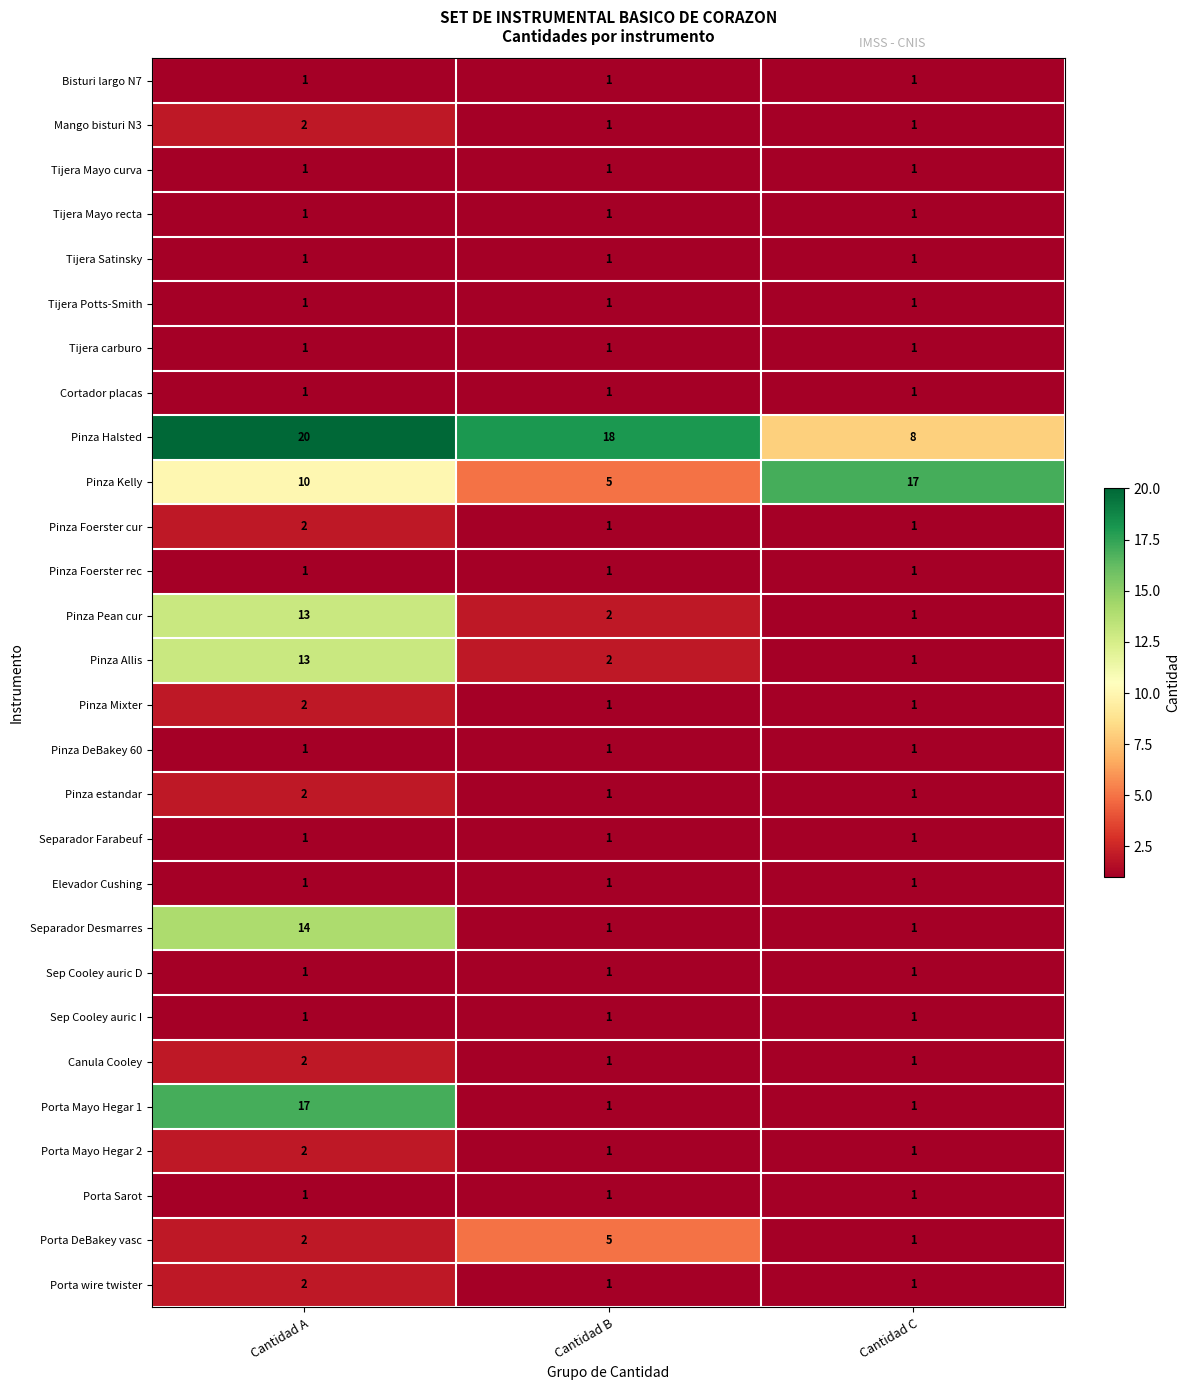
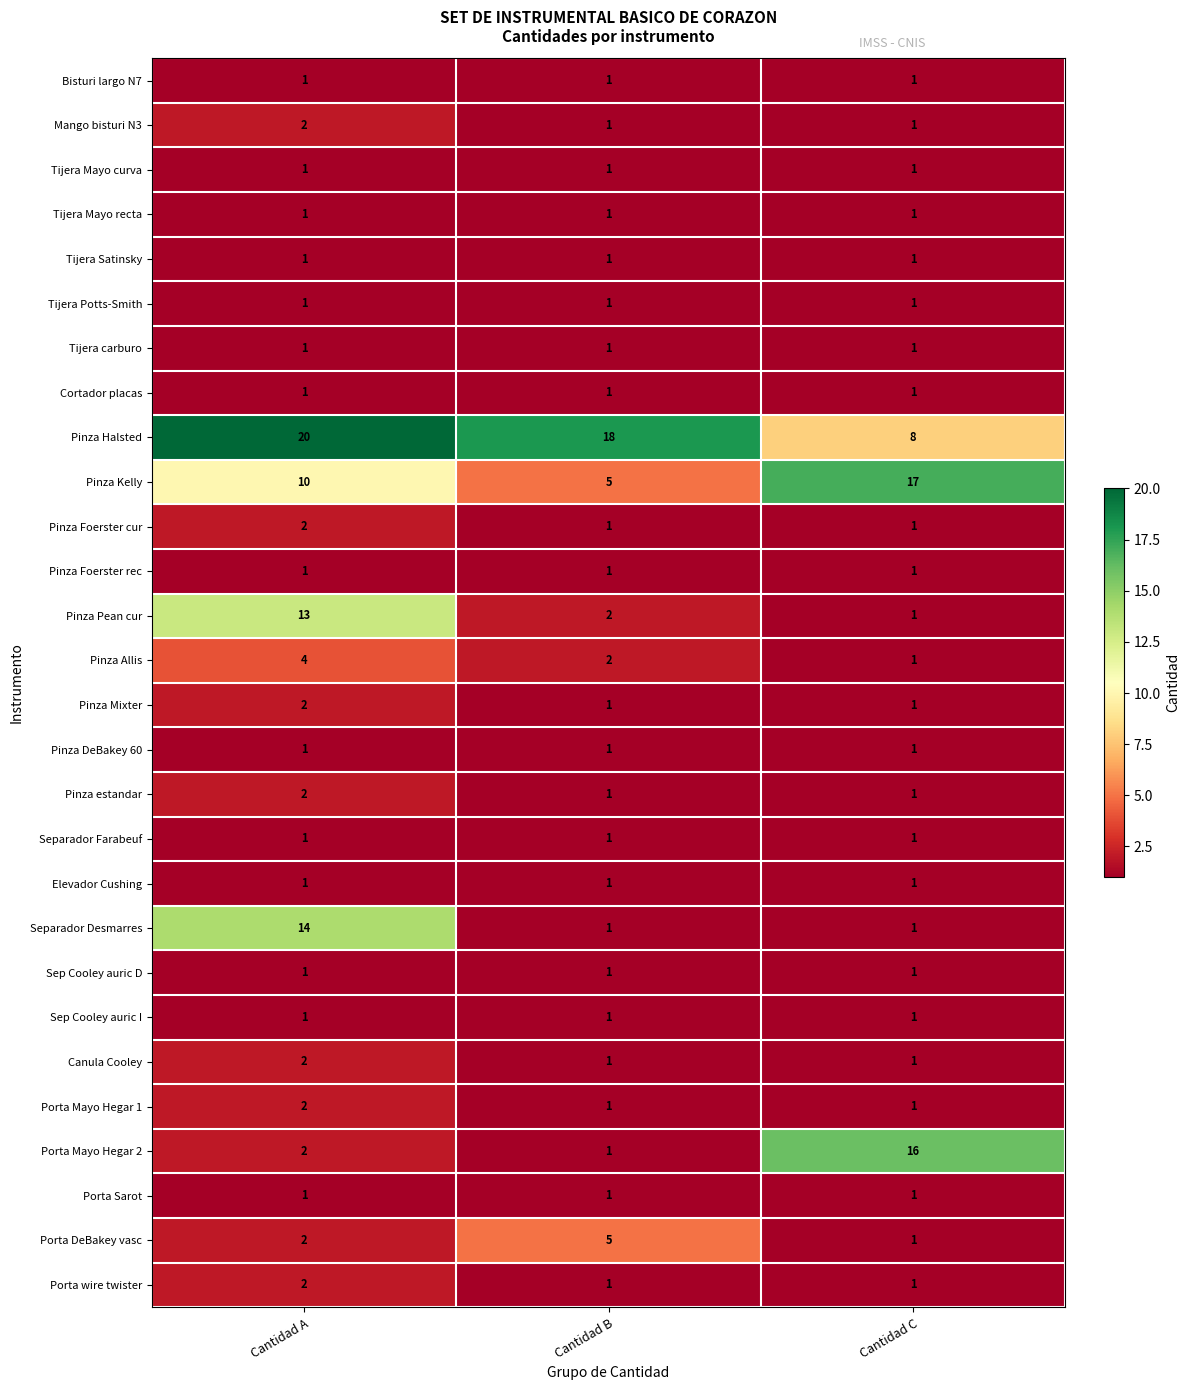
Pinza Allis, Cantidad A: 13 -> 4
Porta Mayo Hegar 1, Cantidad A: 17 -> 2
Porta Mayo Hegar 2, Cantidad C: 1 -> 16
